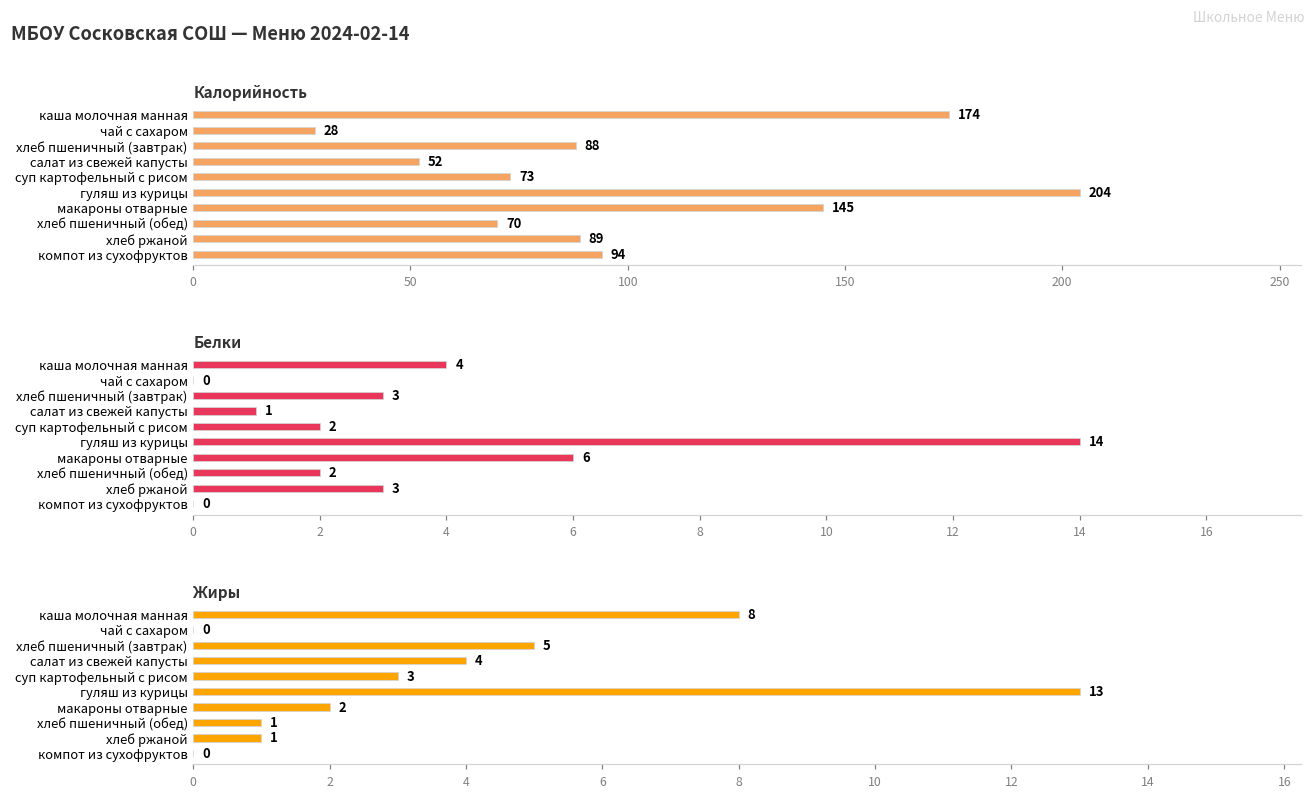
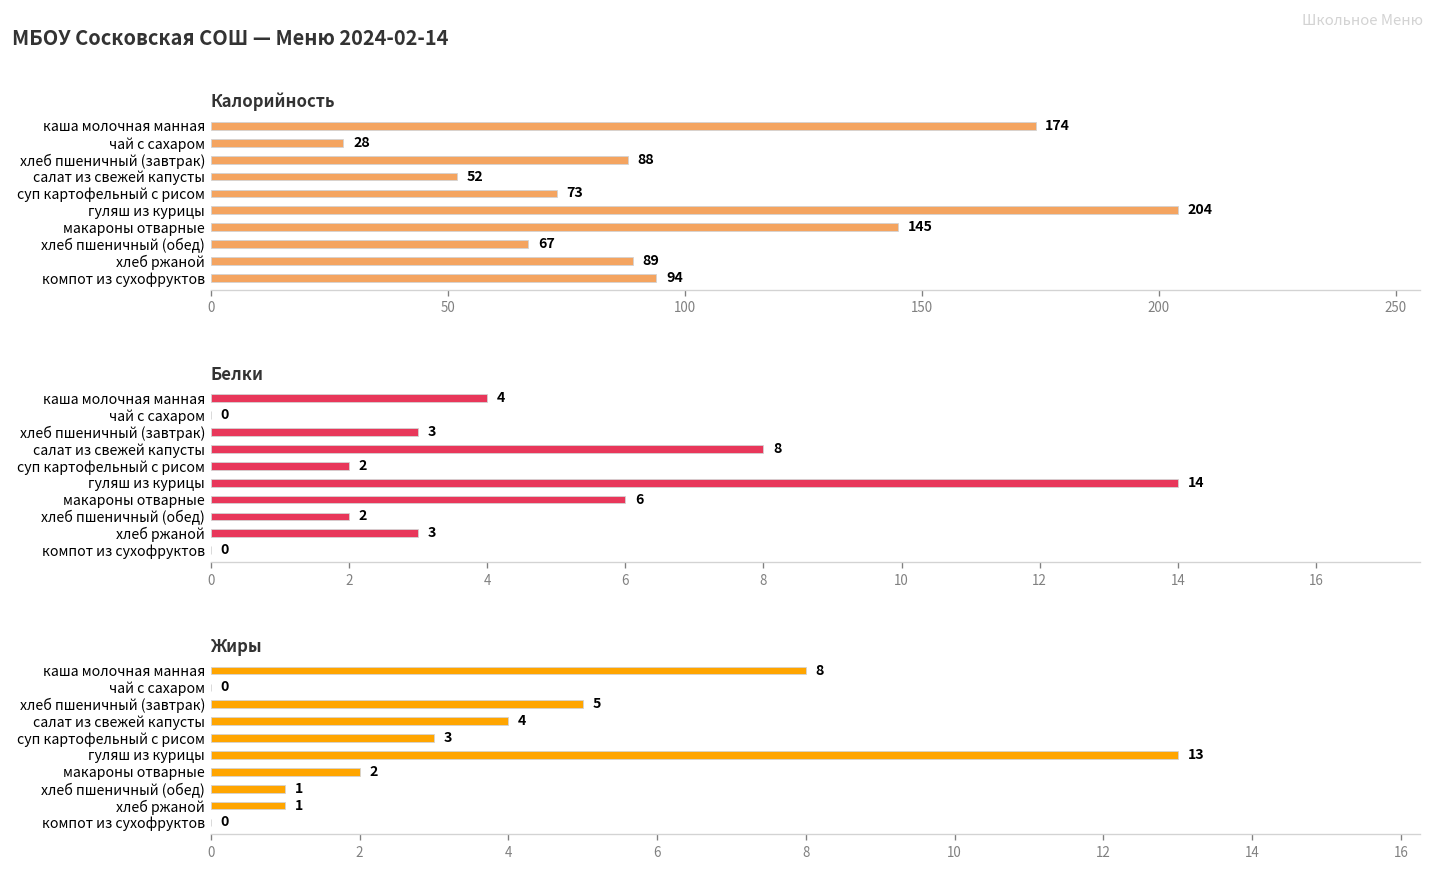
Калорийность, хлеб пшеничный (обед): 70 -> 67
Белки, салат из свежей капусты: 1 -> 8
